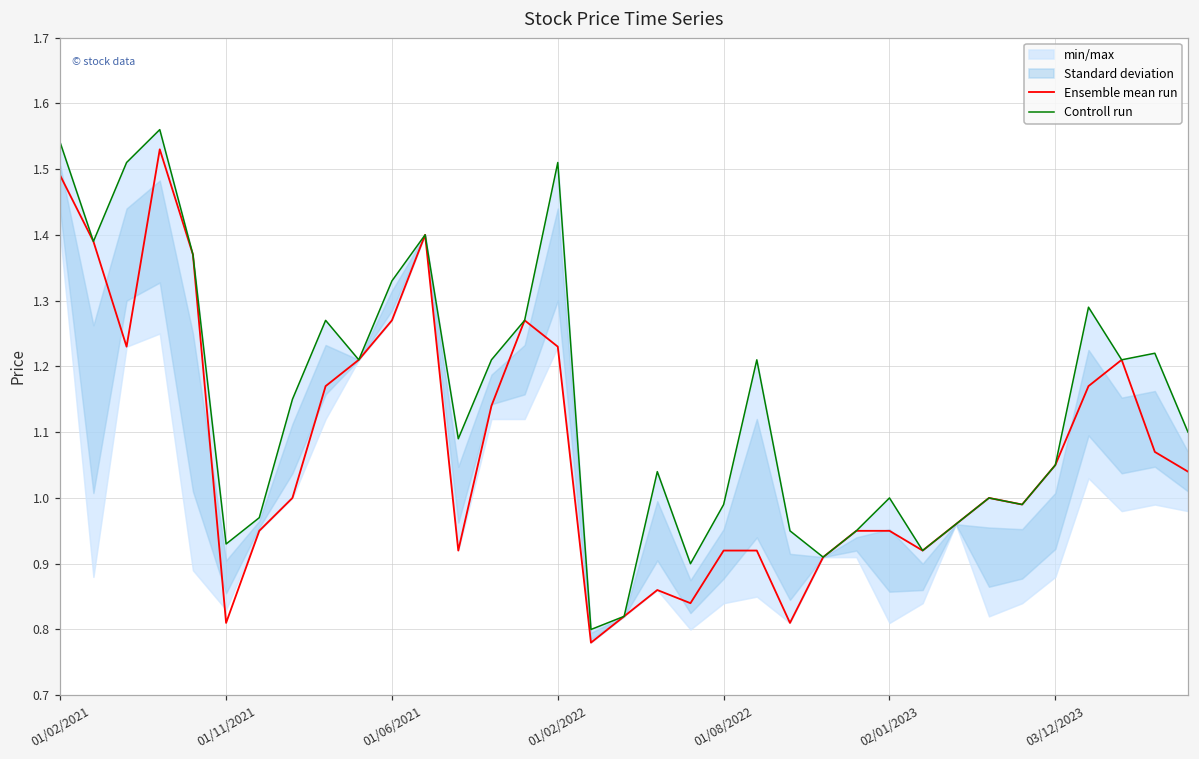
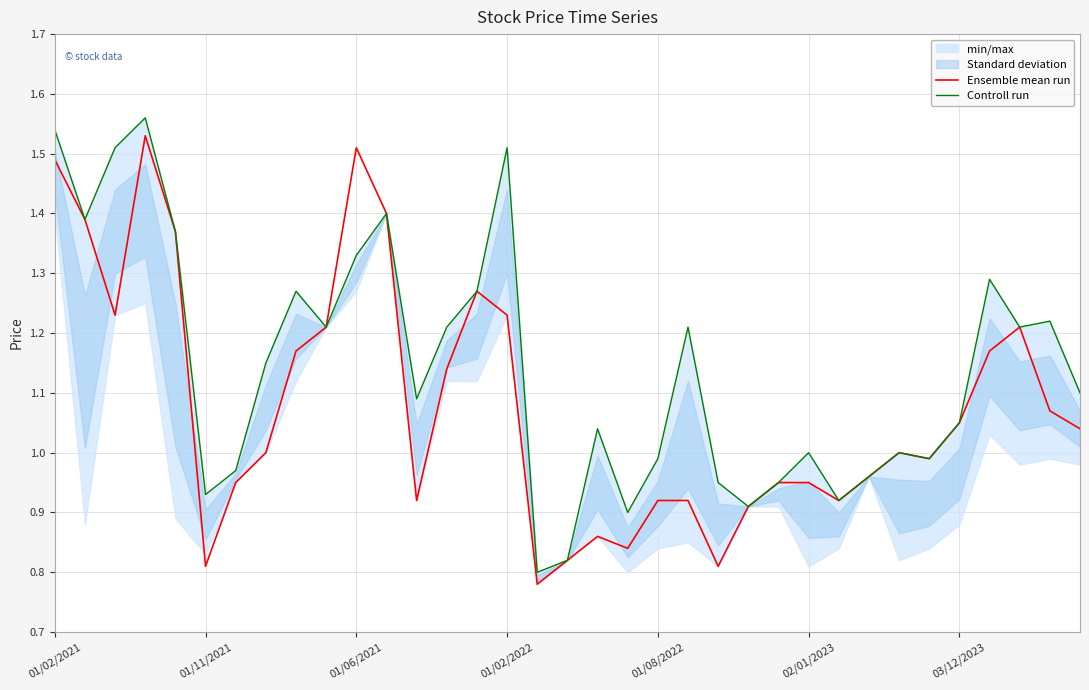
Ensemble mean run, 01/06/2021: 1.27 -> 1.51
